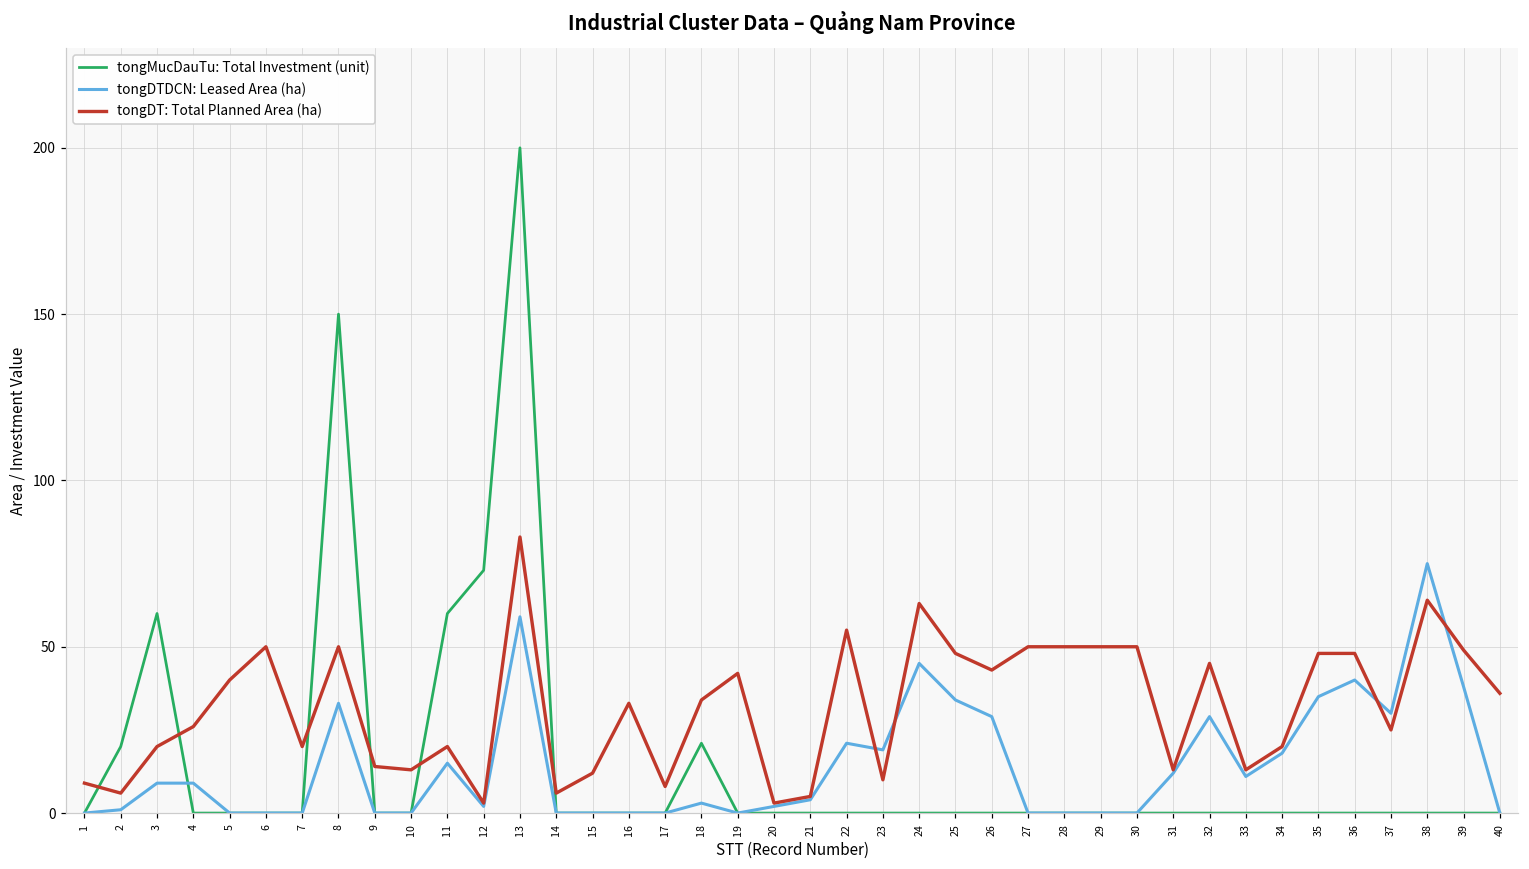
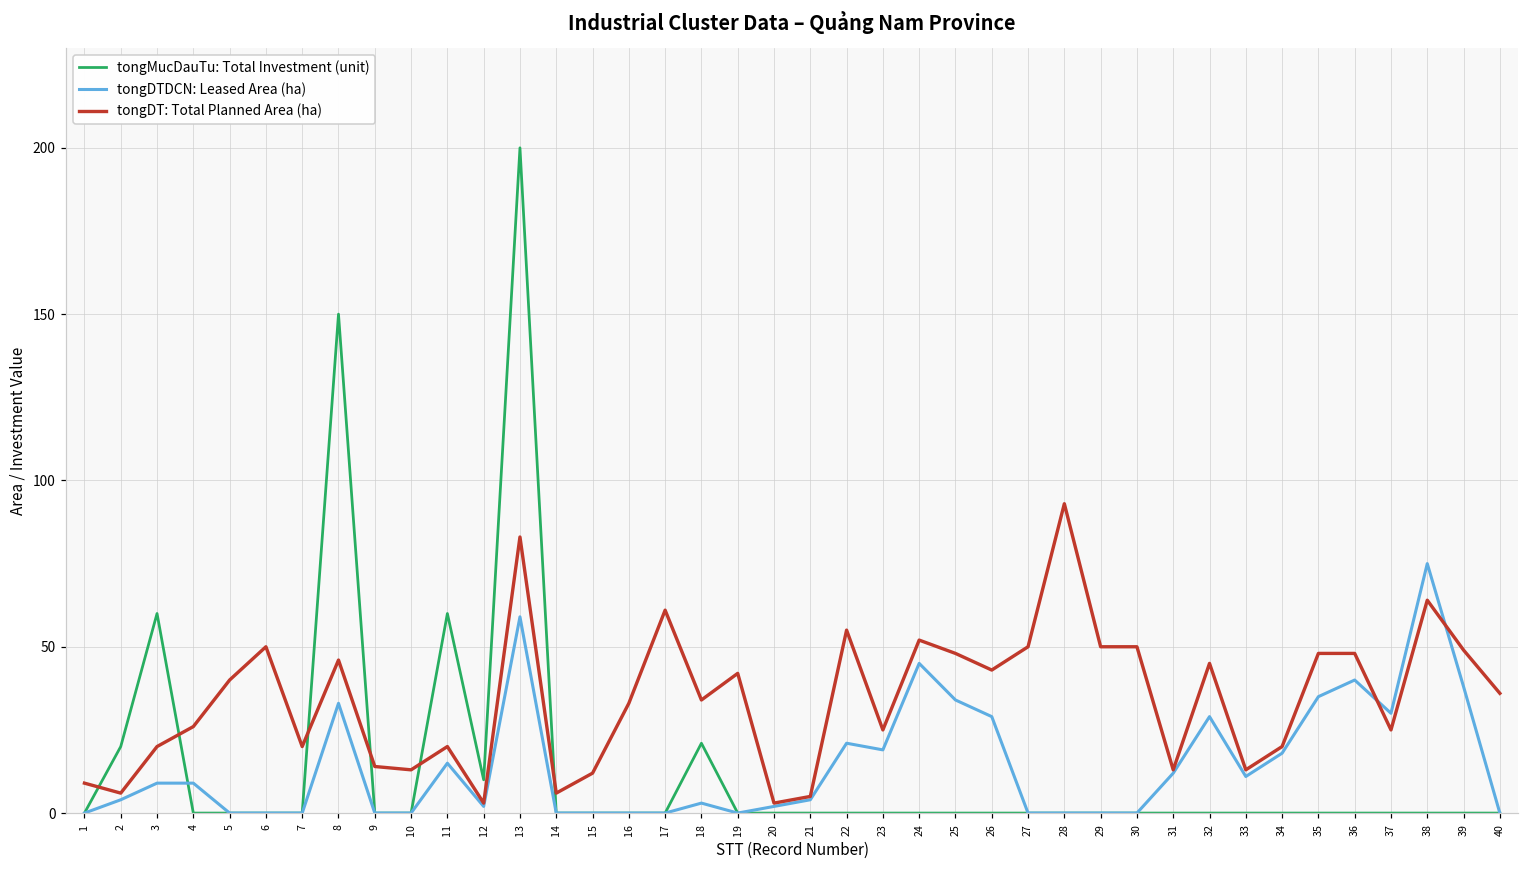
tongDTDCN: Leased Area (ha), 2: 1 -> 4
tongDT: Total Planned Area (ha), 8: 50 -> 46
tongMucDauTu: Total Investment (unit), 12: 73 -> 10
tongDT: Total Planned Area (ha), 17: 8 -> 61
tongDT: Total Planned Area (ha), 23: 10 -> 25
tongDT: Total Planned Area (ha), 24: 63 -> 52
tongDT: Total Planned Area (ha), 28: 50 -> 93
